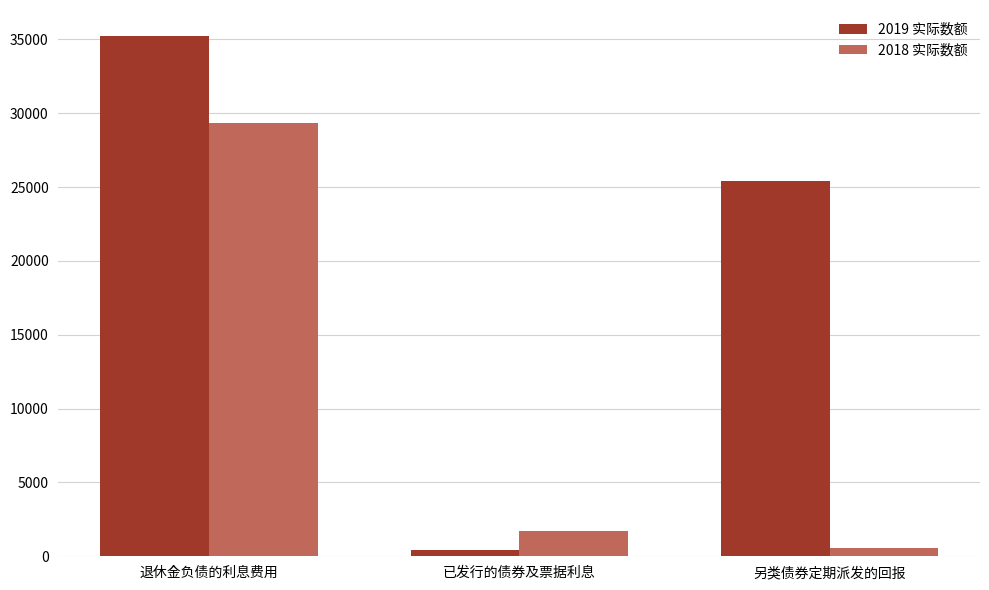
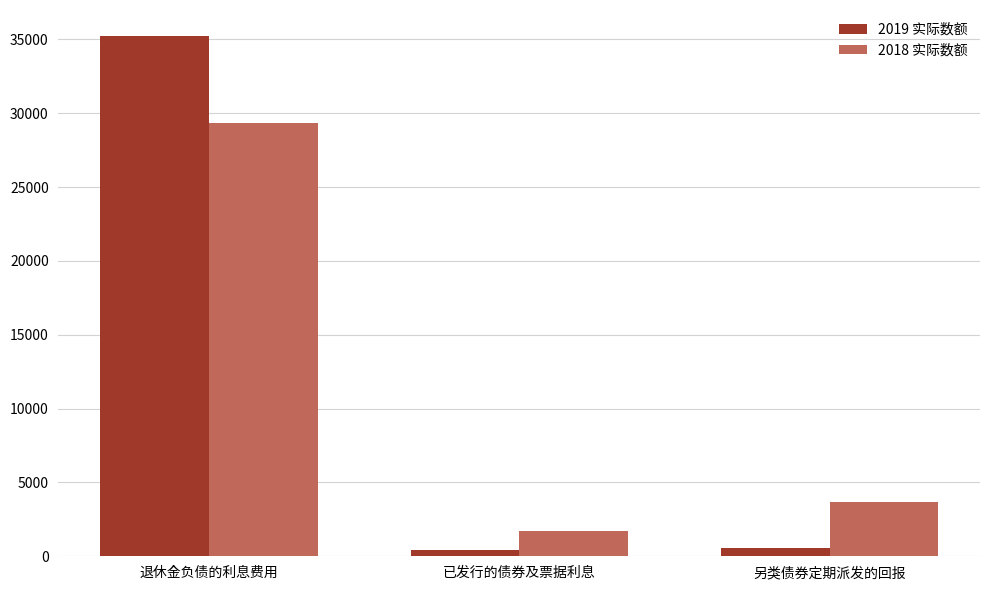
2019 实际数额, 另类债券定期派发的回报: 25400 -> 600
2018 实际数额, 另类债券定期派发的回报: 600 -> 3700
